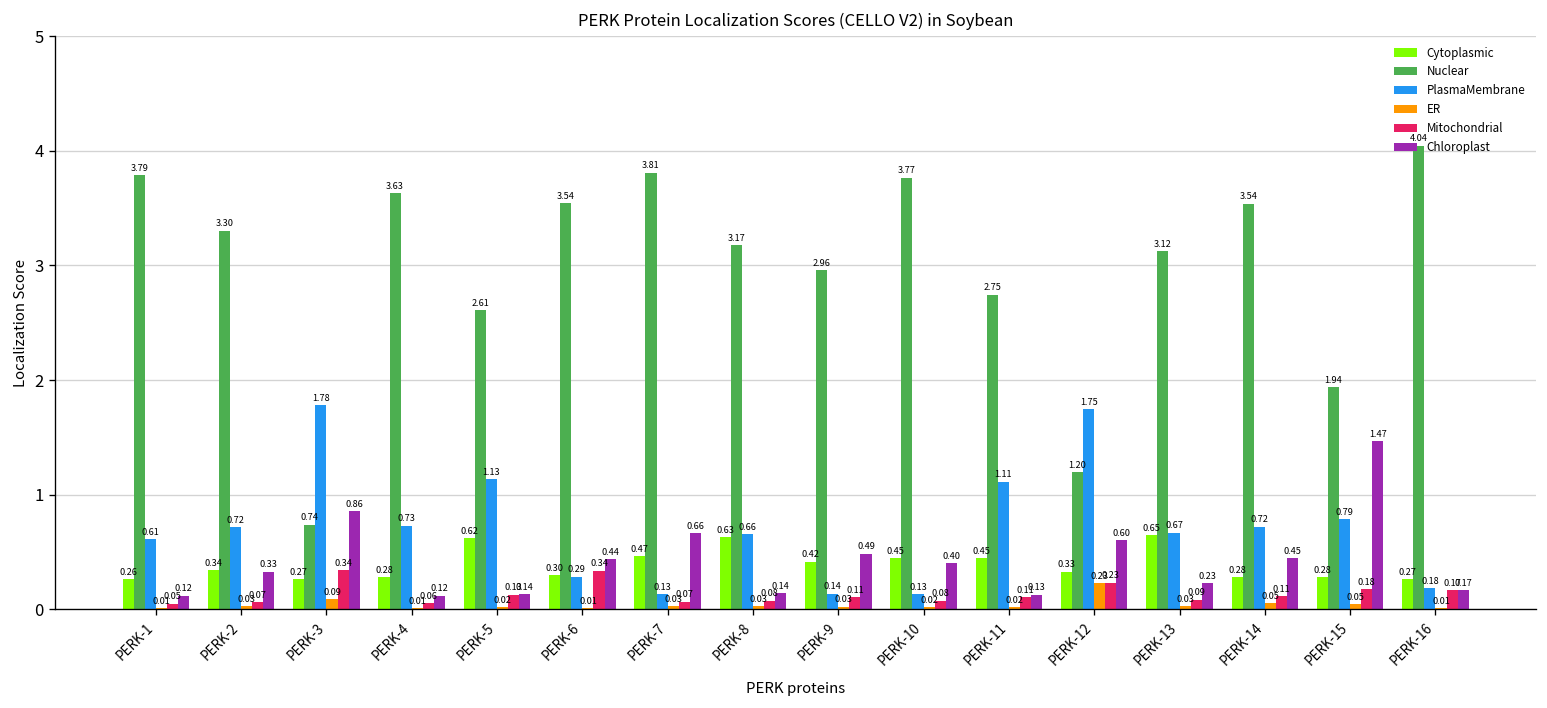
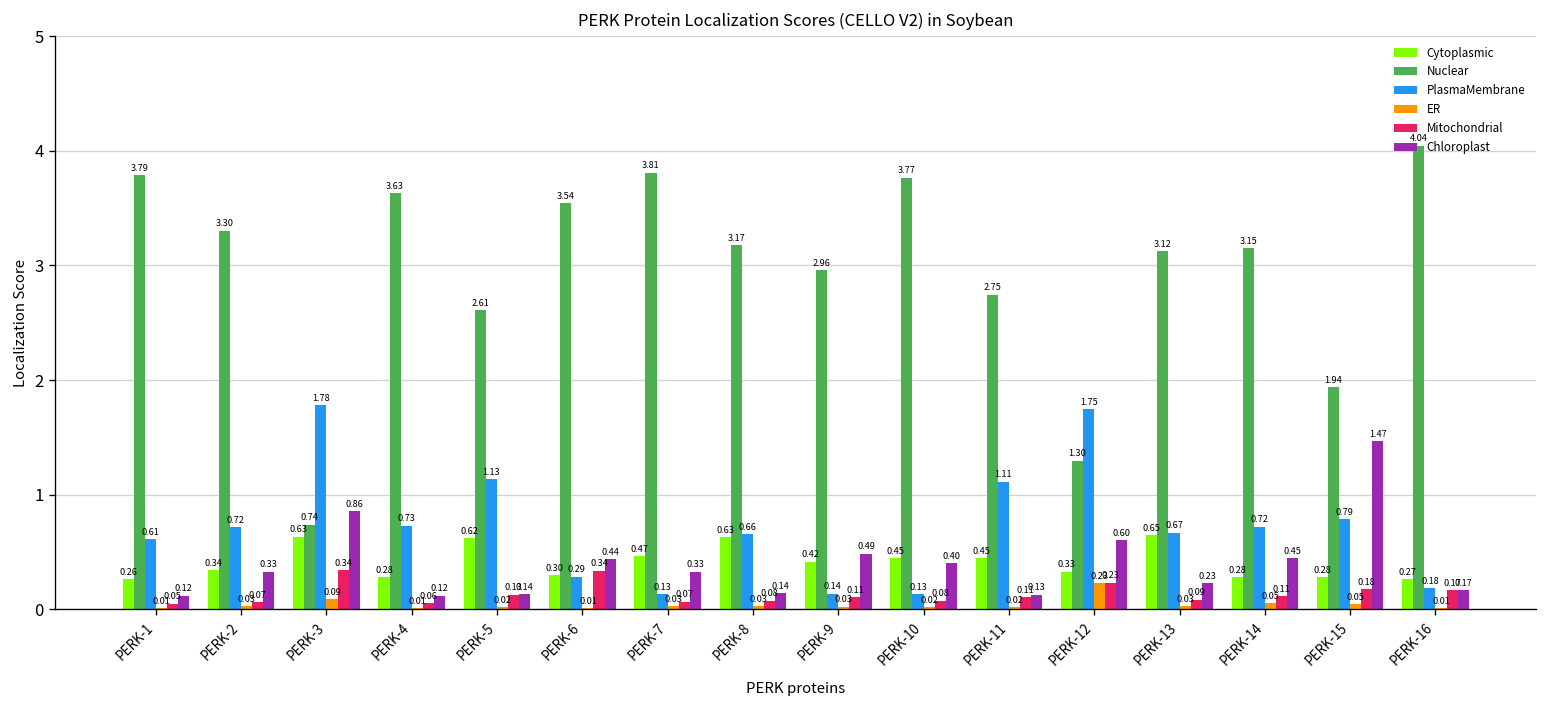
Cytoplasmic, PERK-3: 0.27 -> 0.63
Chloroplast, PERK-7: 0.66 -> 0.33
Nuclear, PERK-12: 1.20 -> 1.30
Nuclear, PERK-14: 3.54 -> 3.15
